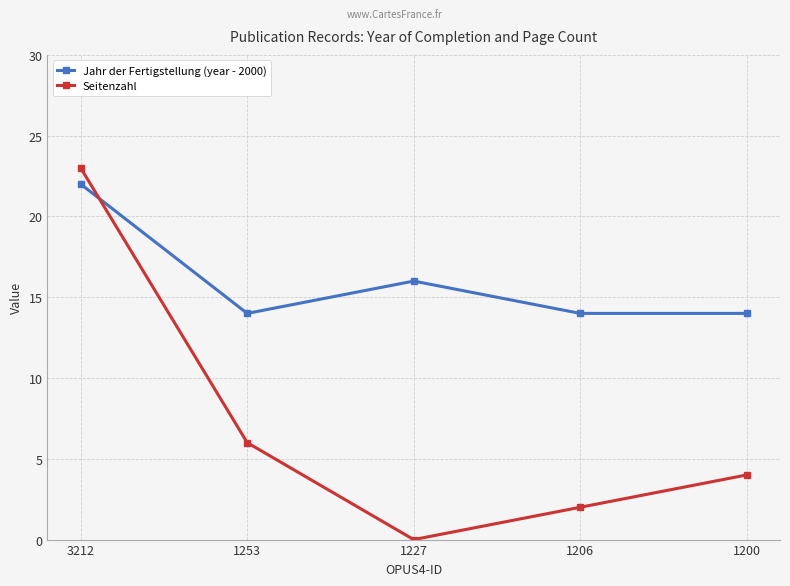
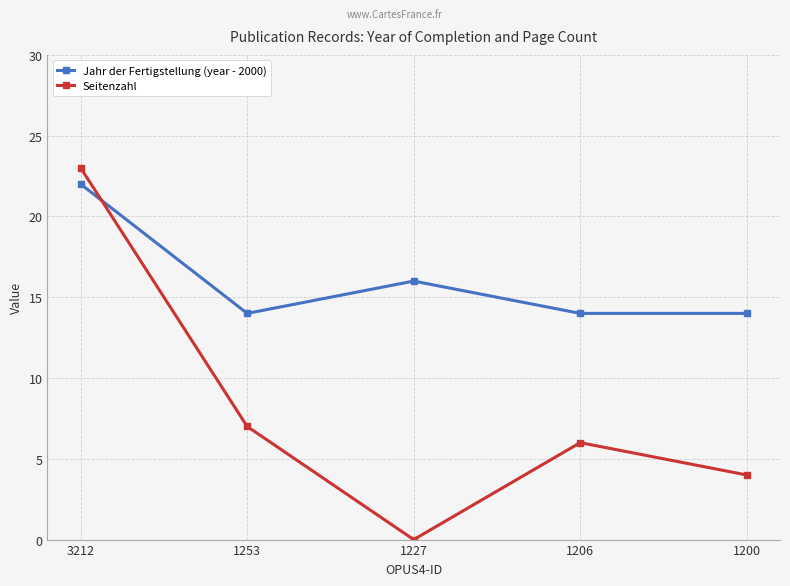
Seitenzahl, 1253: 6 -> 7
Seitenzahl, 1206: 2 -> 6
